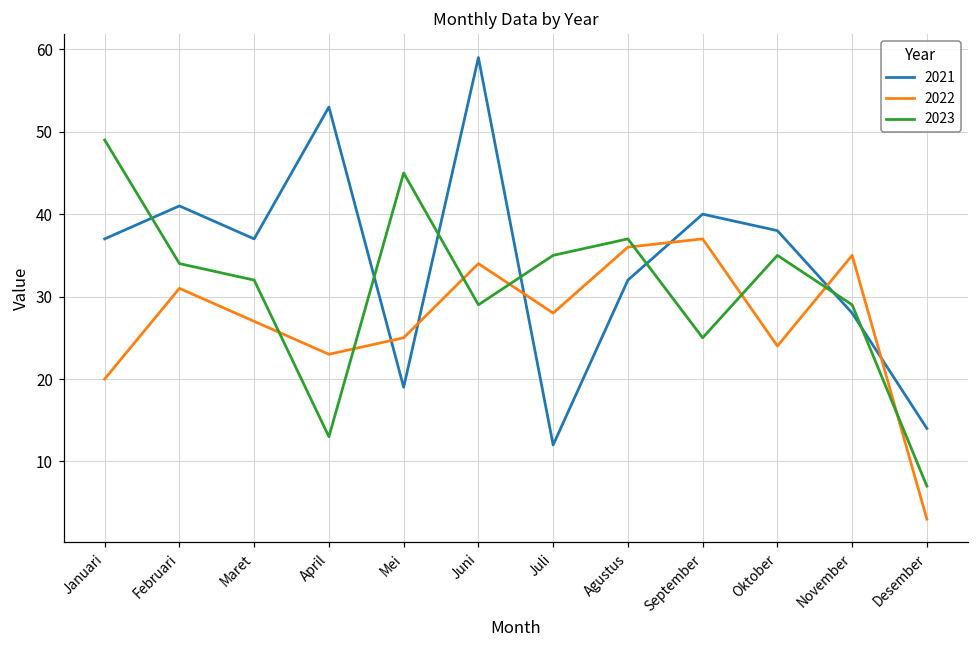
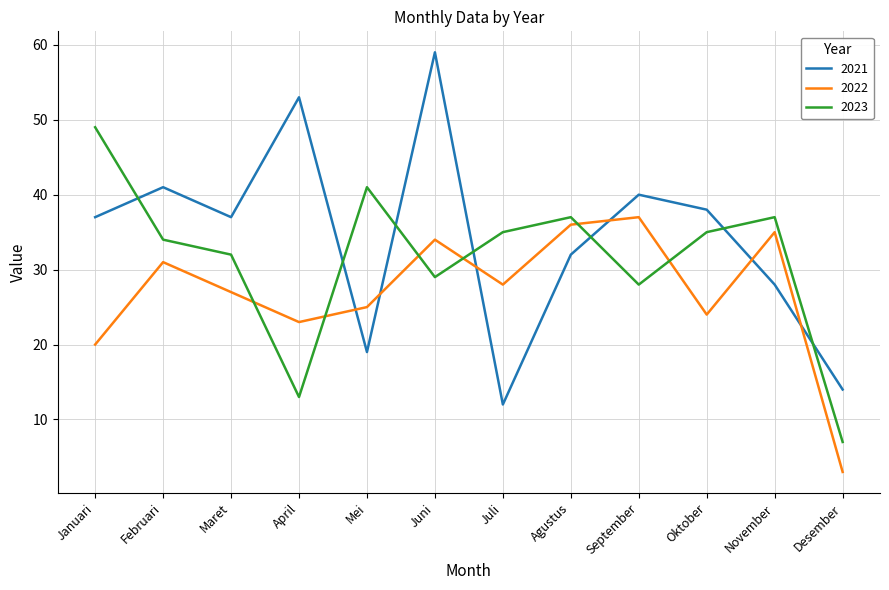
2023, Mei: 45 -> 41
2023, September: 25 -> 28
2023, November: 29 -> 37
